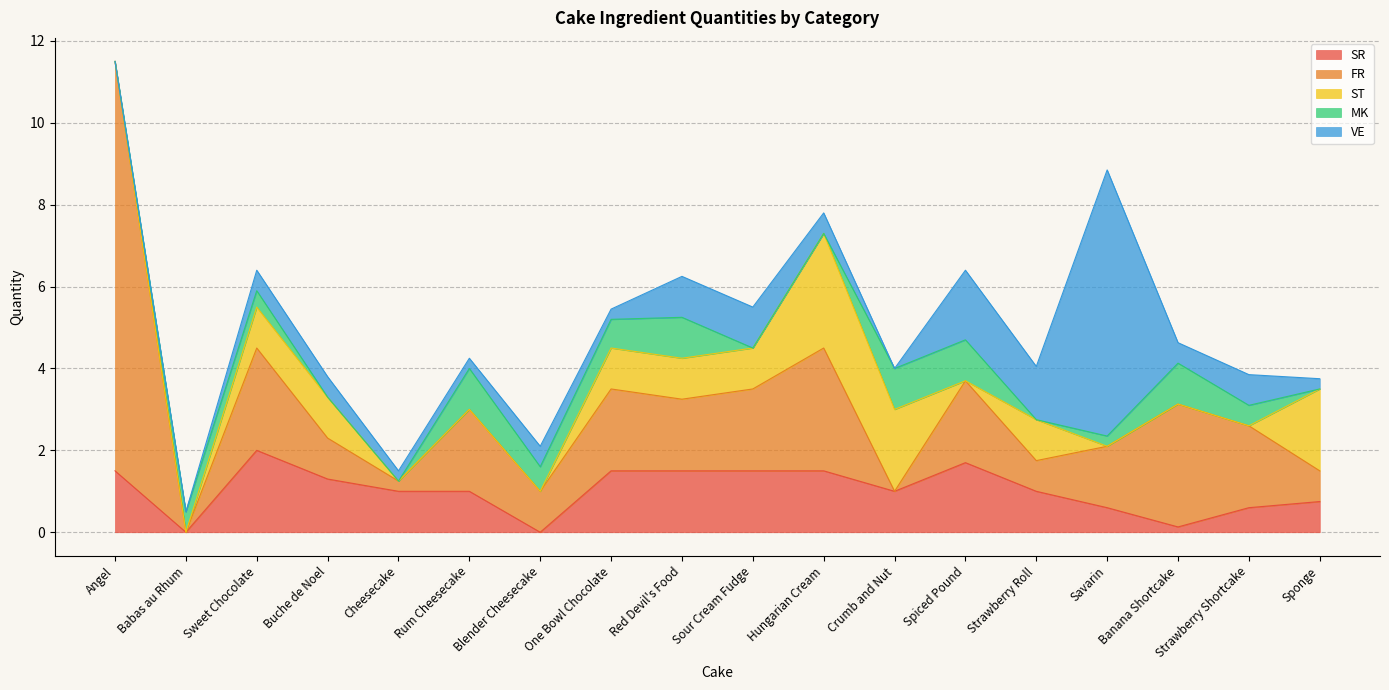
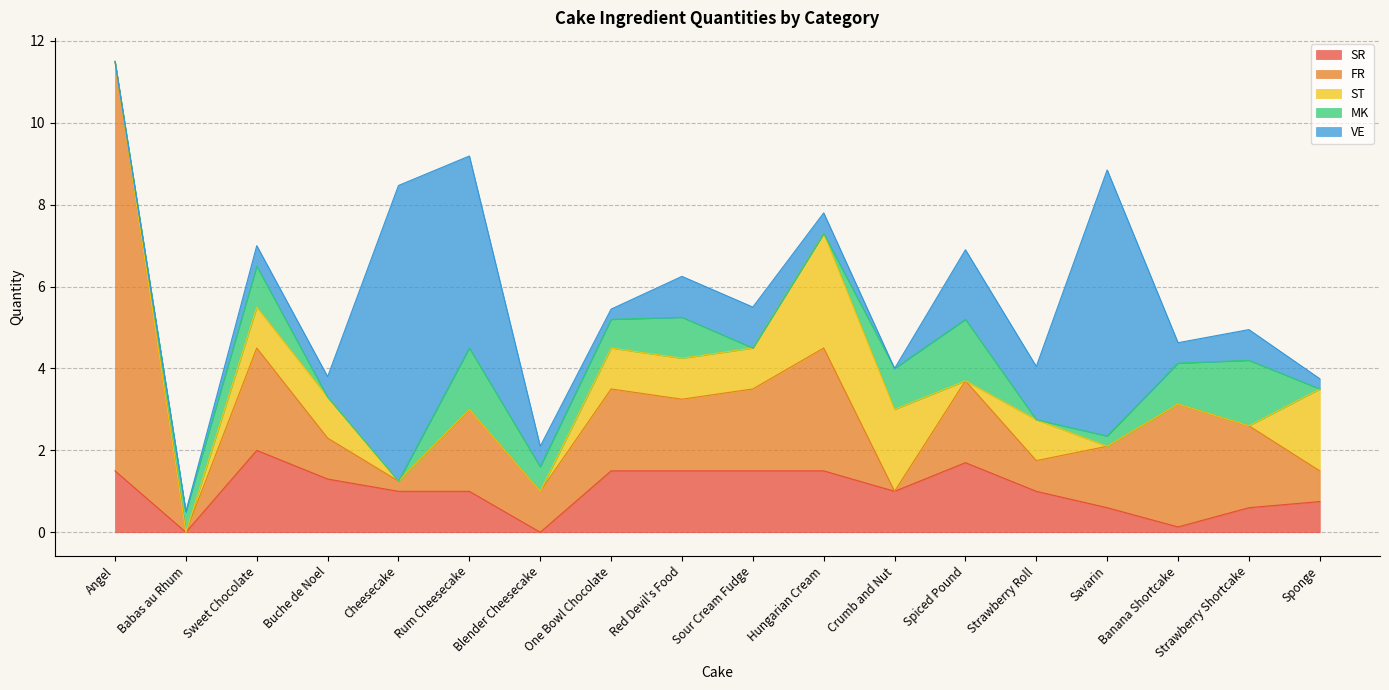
MK, Sweet Chocolate: 0.4 -> 1.0
VE, Cheesecake: 0.3 -> 7.2
MK, Rum Cheesecake: 1.0 -> 1.5
VE, Rum Cheesecake: 0.3 -> 4.7
MK, Spiced Pound: 1.0 -> 1.5
MK, Strawberry Shortcake: 0.5 -> 1.6
